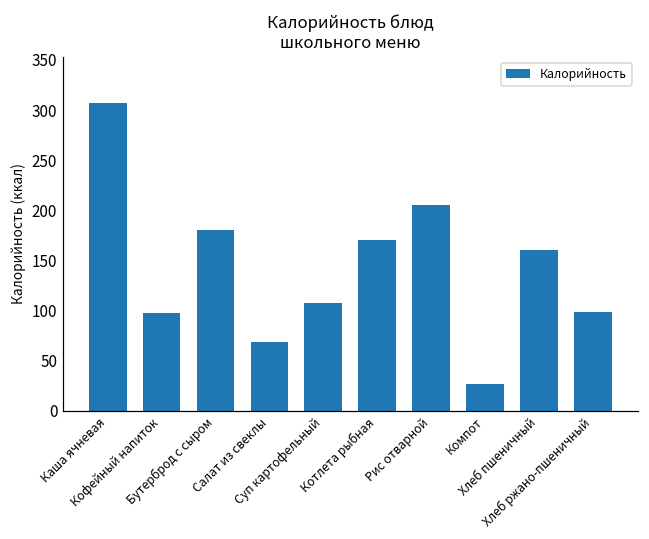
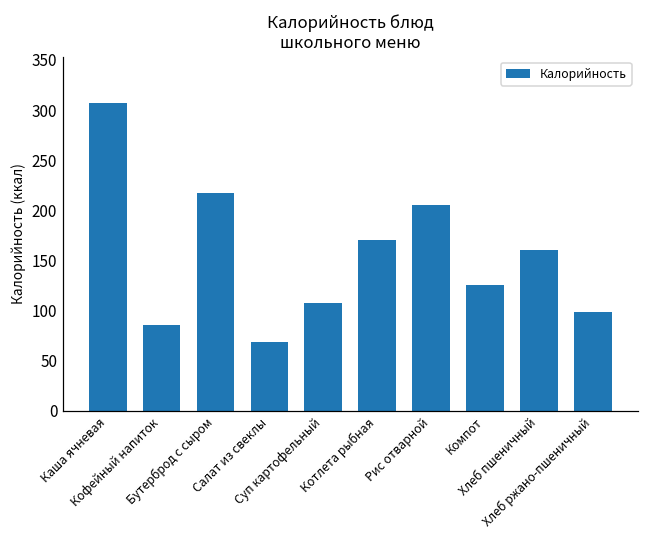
Кофейный напиток: 100 -> 90
Бутерброд с сыром: 180 -> 220
Компот: 30 -> 130
